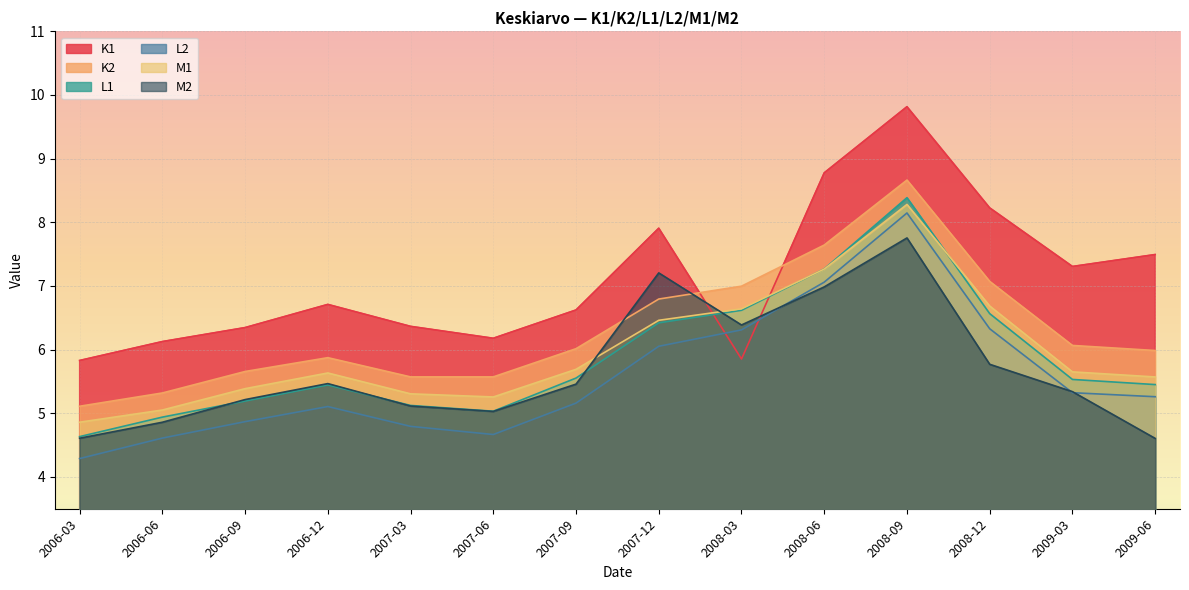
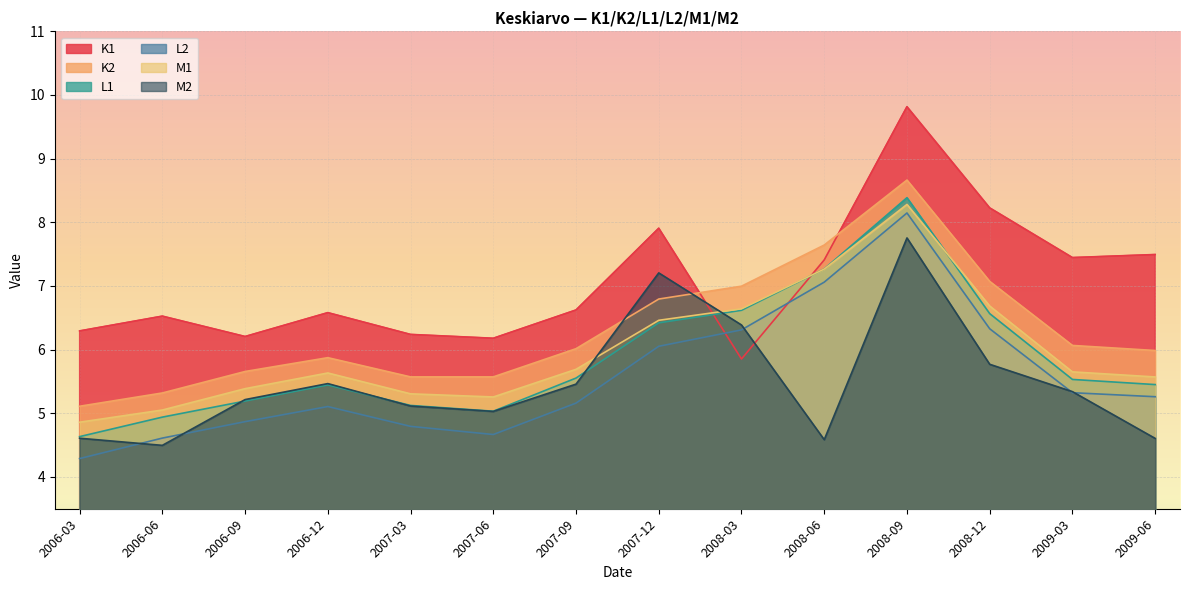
K1, 2006-03: 5.8 -> 6.3
K1, 2006-06: 6.1 -> 6.5
M2, 2006-06: 4.9 -> 4.5
K1, 2006-09: 6.3 -> 6.2
K1, 2006-12: 6.7 -> 6.6
K1, 2007-03: 6.4 -> 6.2
K1, 2008-06: 8.8 -> 7.4
M2, 2008-06: 7.0 -> 4.6
K1, 2009-03: 7.3 -> 7.4
